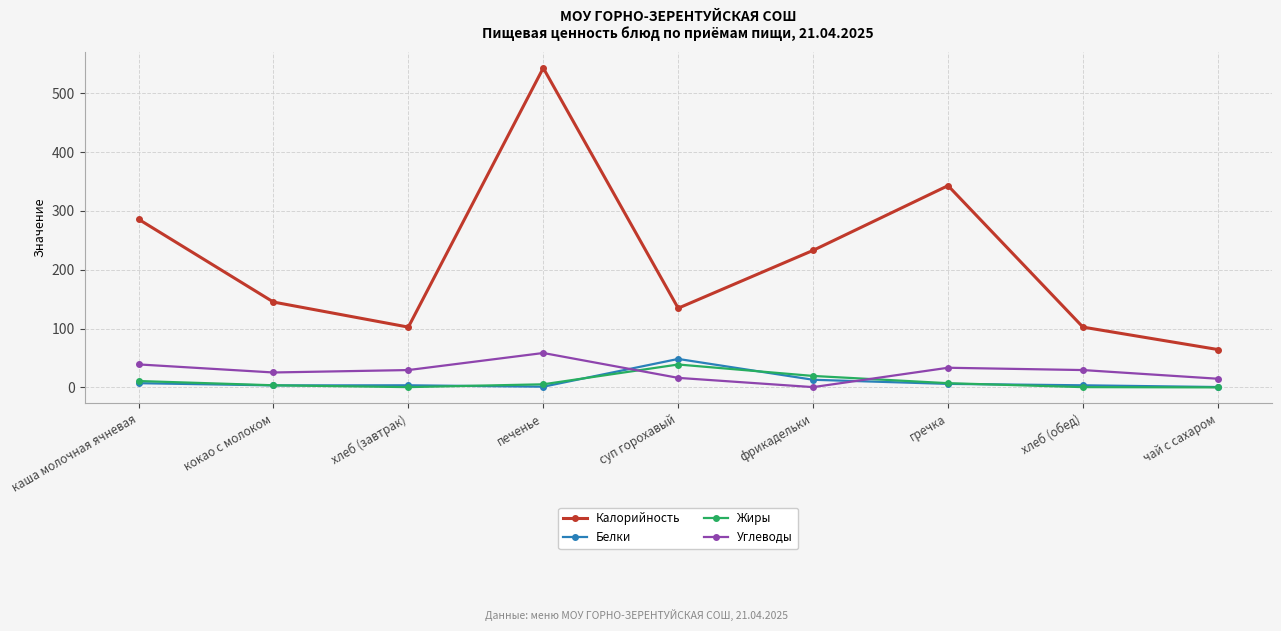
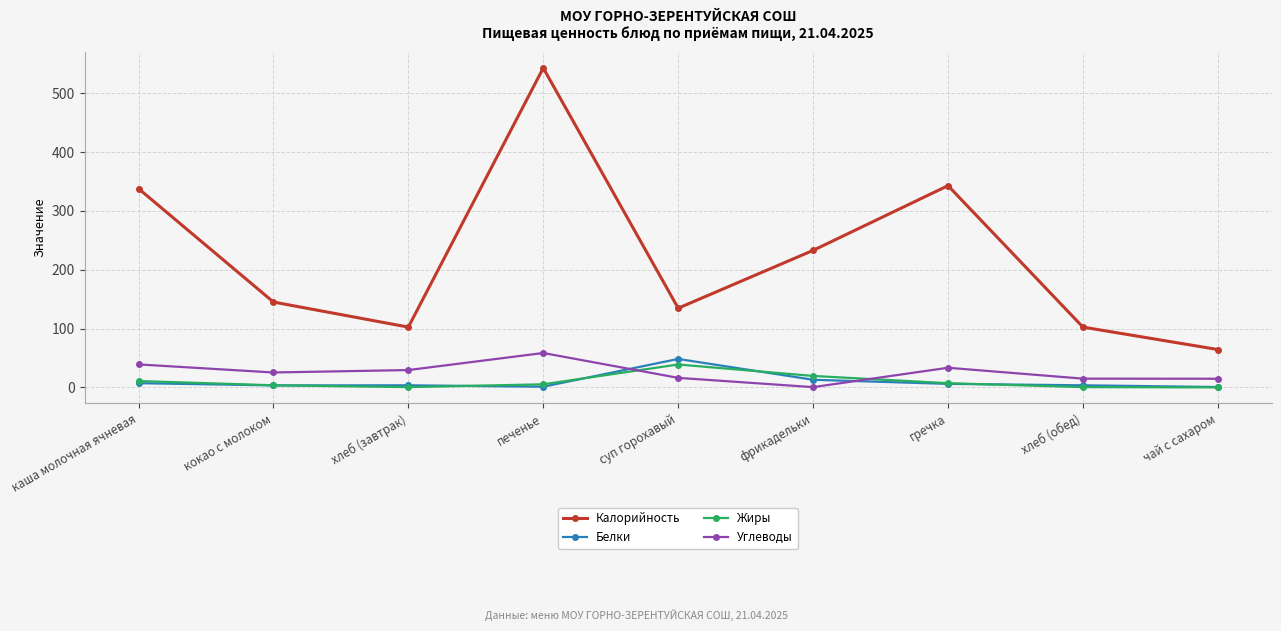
Калорийность, каша молочная ячневая: 290 -> 340
Углеводы, хлеб (обед): 30 -> 20
